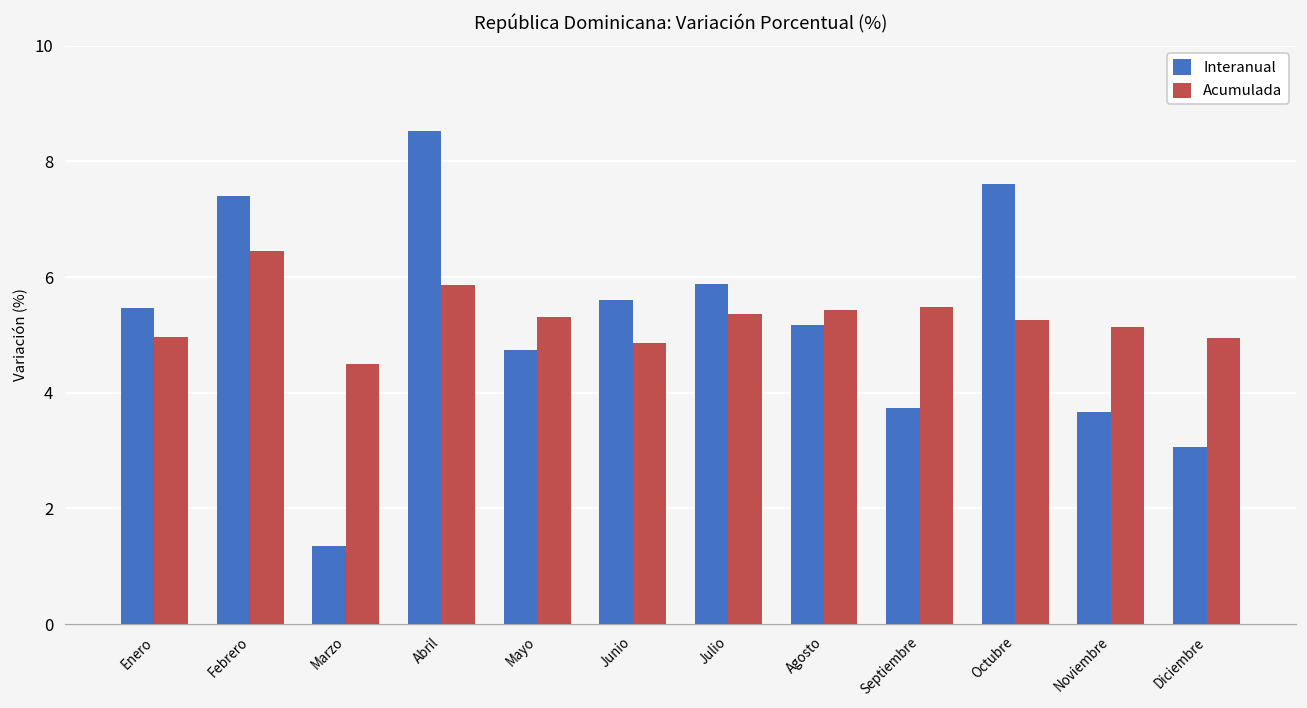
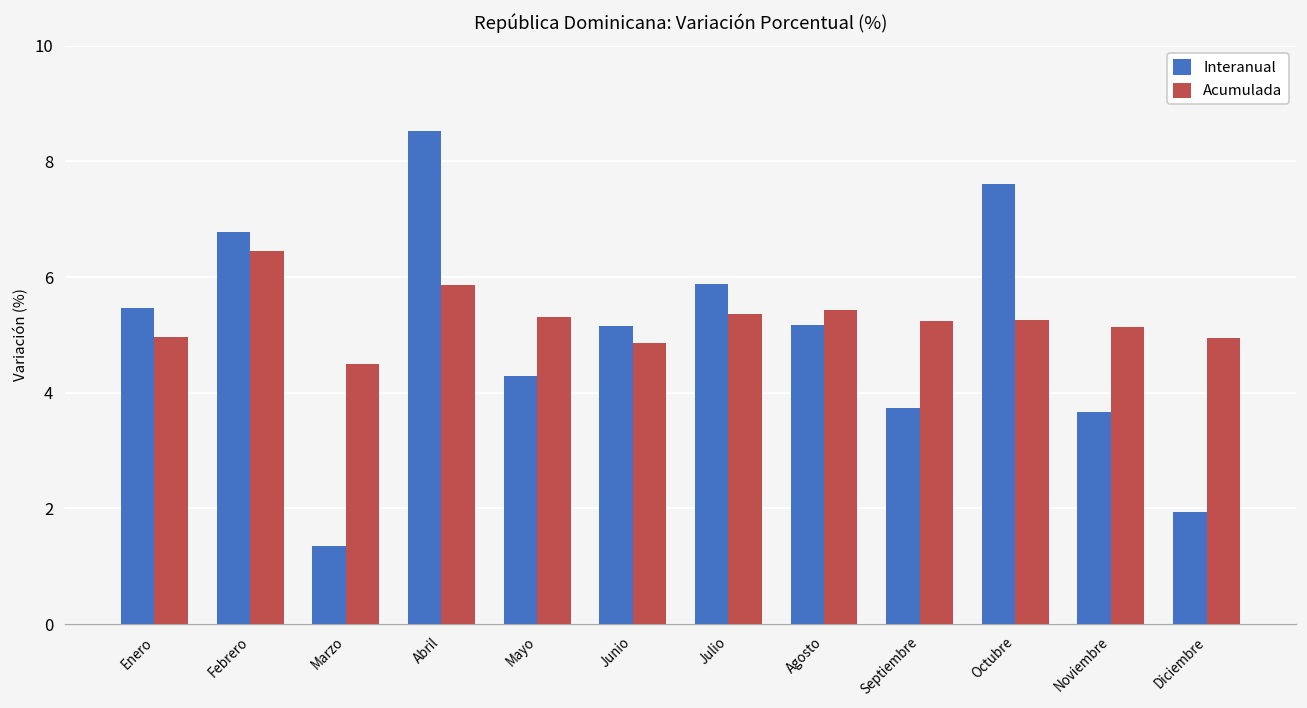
Interanual, Febrero: 7.4 -> 6.8
Interanual, Mayo: 4.7 -> 4.3
Interanual, Junio: 5.6 -> 5.2
Acumulada, Septiembre: 5.5 -> 5.2
Interanual, Diciembre: 3.1 -> 1.9
